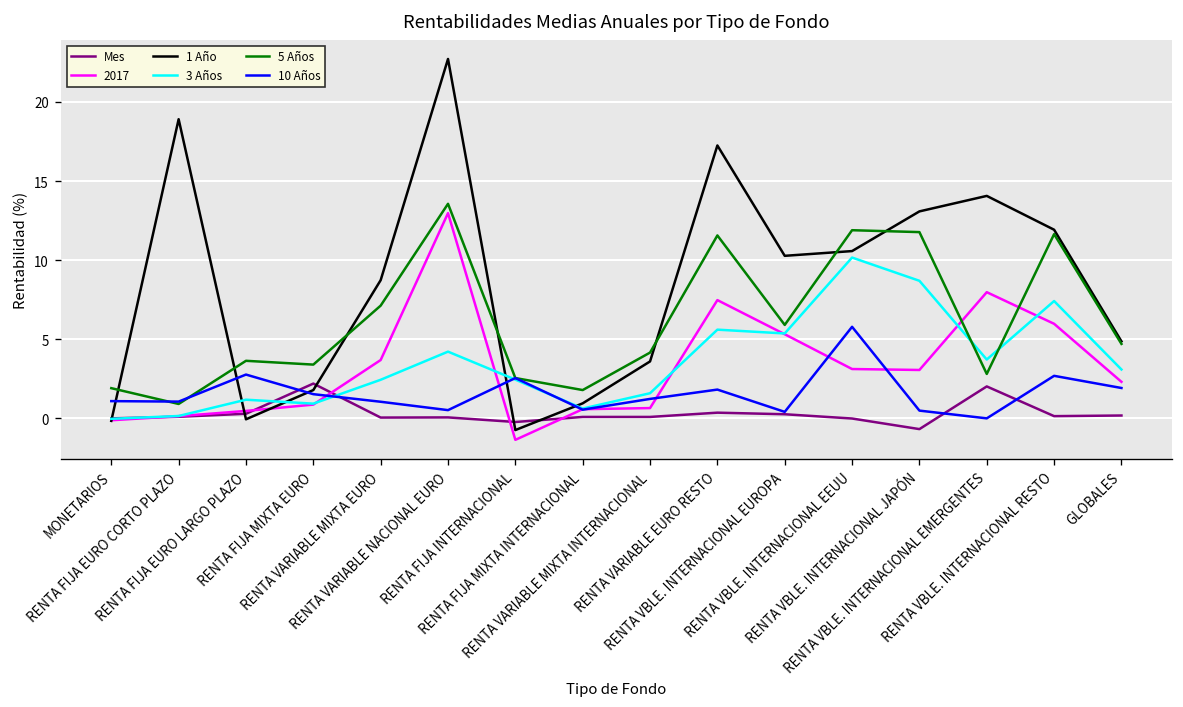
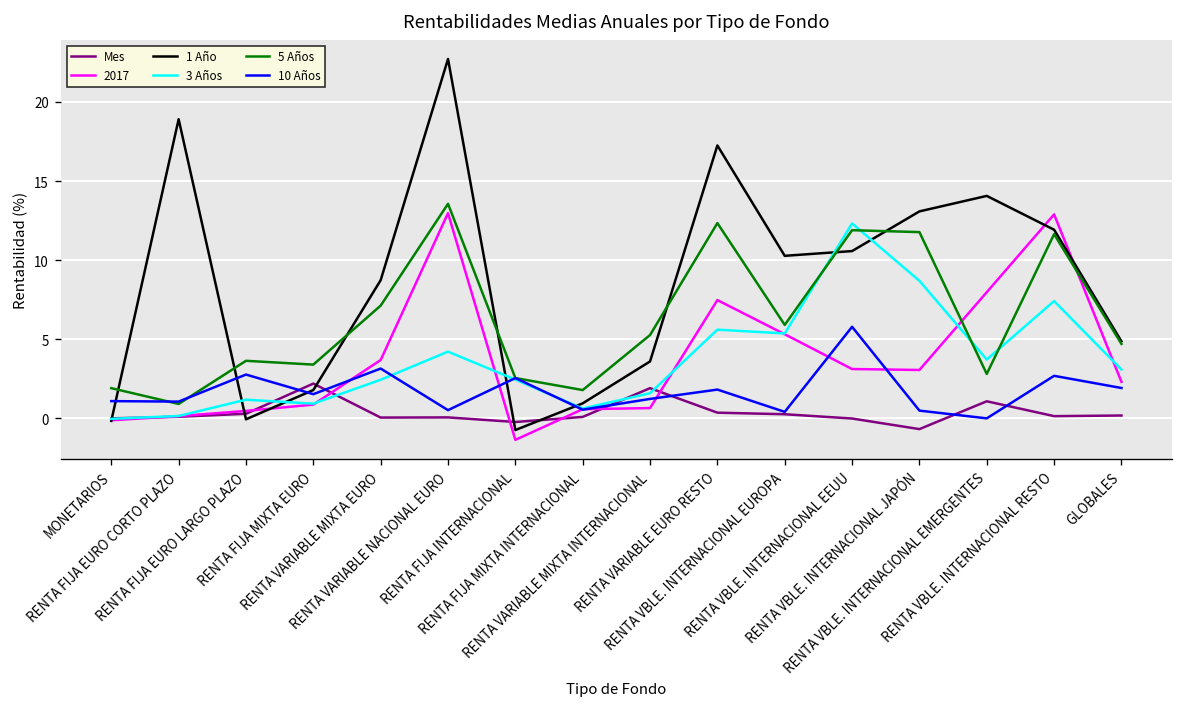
10 Años, RENTA VARIABLE MIXTA EURO: 1.0 -> 3.1
Mes, RENTA VARIABLE MIXTA INTERNACIONAL: 0.1 -> 1.9
5 Años, RENTA VARIABLE MIXTA INTERNACIONAL: 4.2 -> 5.3
5 Años, RENTA VARIABLE EURO RESTO: 11.6 -> 12.3
3 Años, RENTA VBLE. INTERNACIONAL EEUU: 10.2 -> 12.3
Mes, RENTA VBLE. INTERNACIONAL EMERGENTES: 2.0 -> 1.1
2017, RENTA VBLE. INTERNACIONAL RESTO: 6.0 -> 12.9
